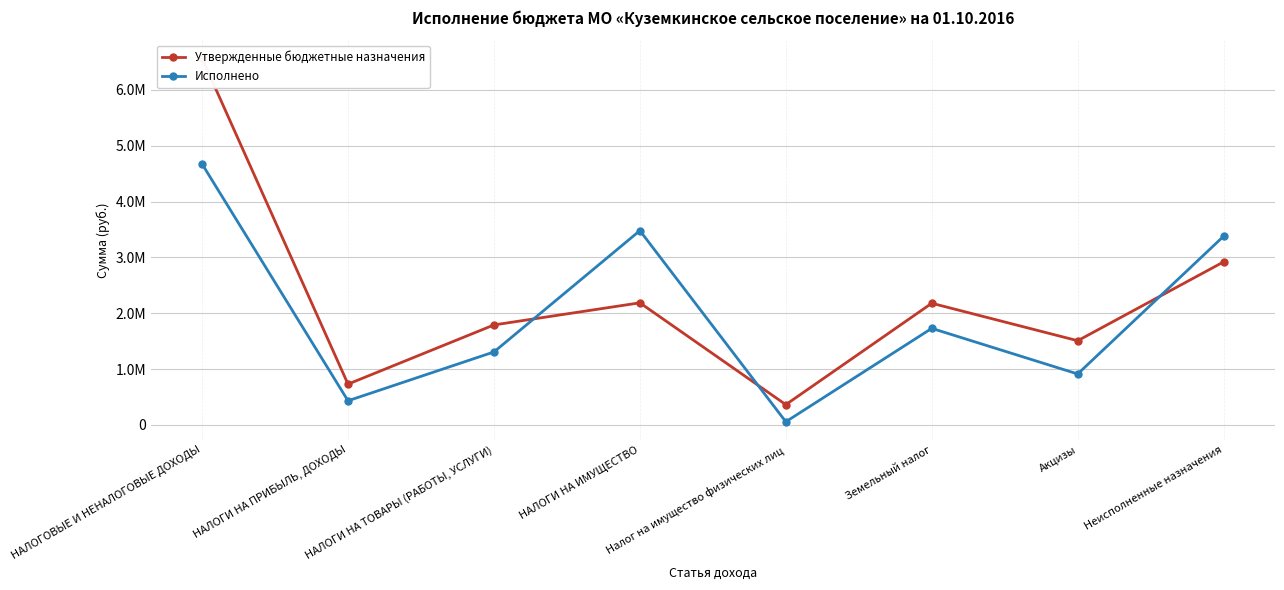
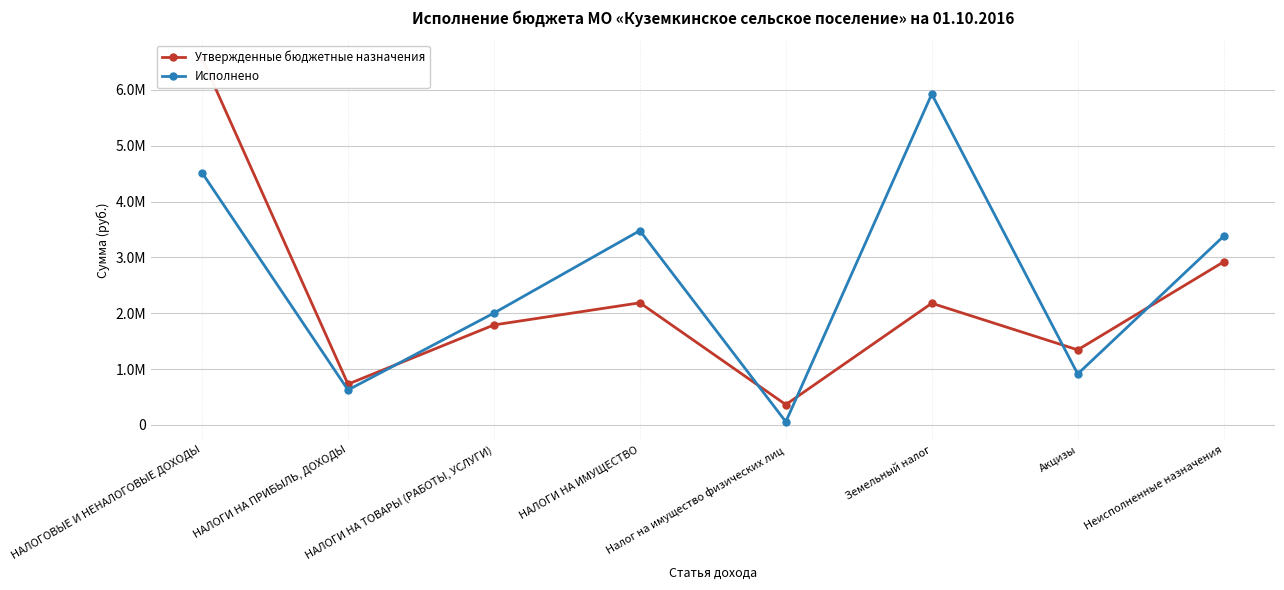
Исполнено, НАЛОГОВЫЕ И НЕНАЛОГОВЫЕ ДОХОДЫ: 4.7М -> 4.5М
Исполнено, НАЛОГИ НА ПРИБЫЛЬ, ДОХОДЫ: 0.4М -> 0.6М
Исполнено, НАЛОГИ НА ТОВАРЫ (РАБОТЫ, УСЛУГИ): 1.3М -> 2.0М
Исполнено, Земельный налог: 1.7М -> 5.9М
Утвержденные бюджетные назначения, Акцизы: 1.5М -> 1.3М
